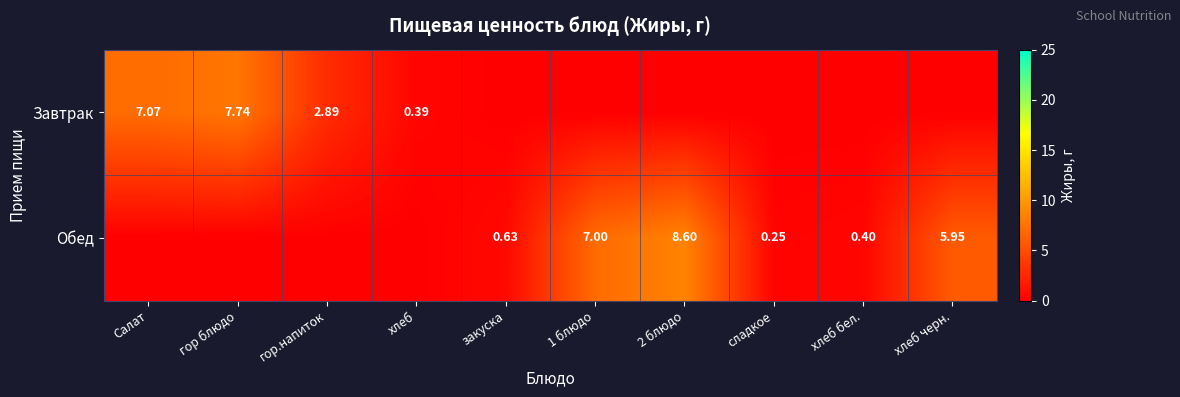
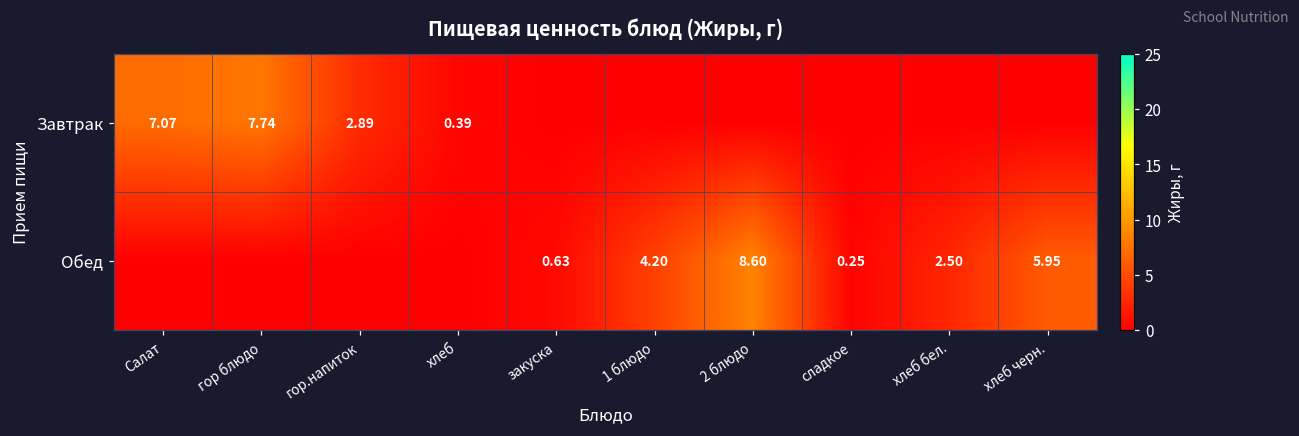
Обед, 1 блюдо: 7.00 -> 4.20
Обед, хлеб бел.: 0.40 -> 2.50
